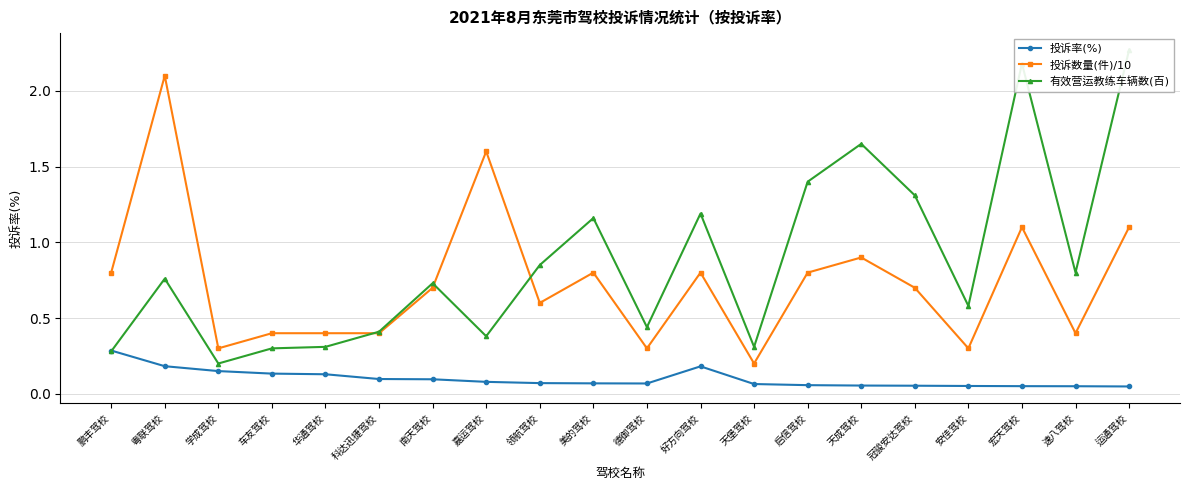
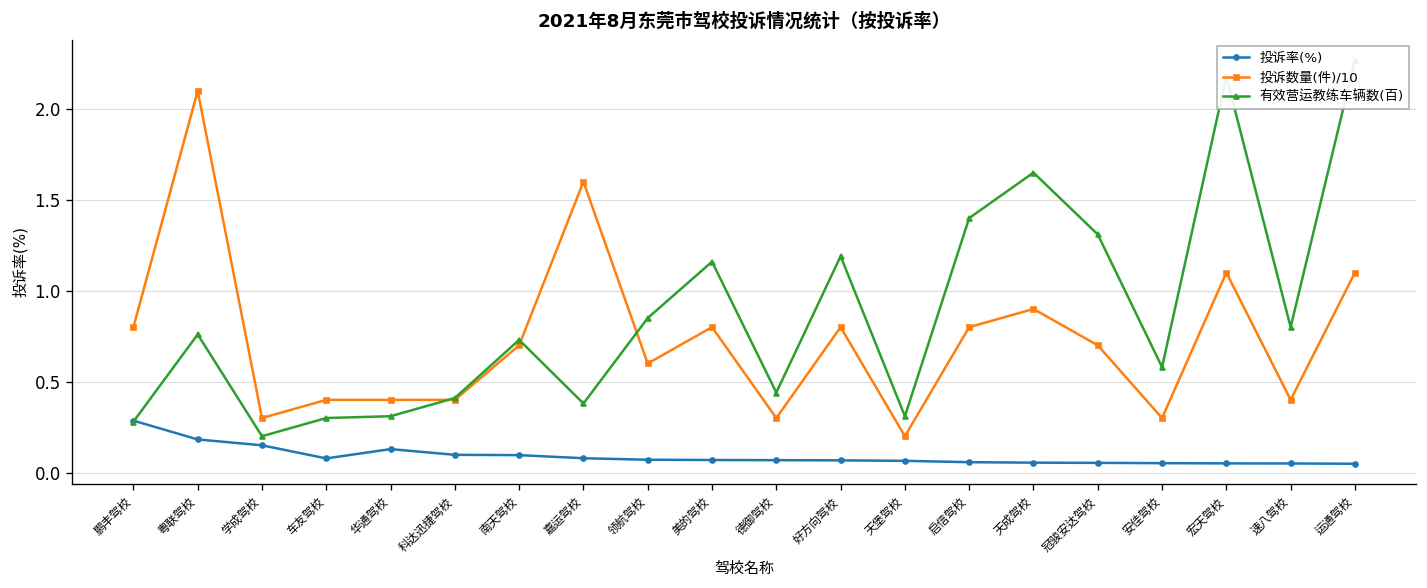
投诉率(%), 车友驾校: 0.13 -> 0.08
投诉率(%), 好方向驾校: 0.18 -> 0.07
